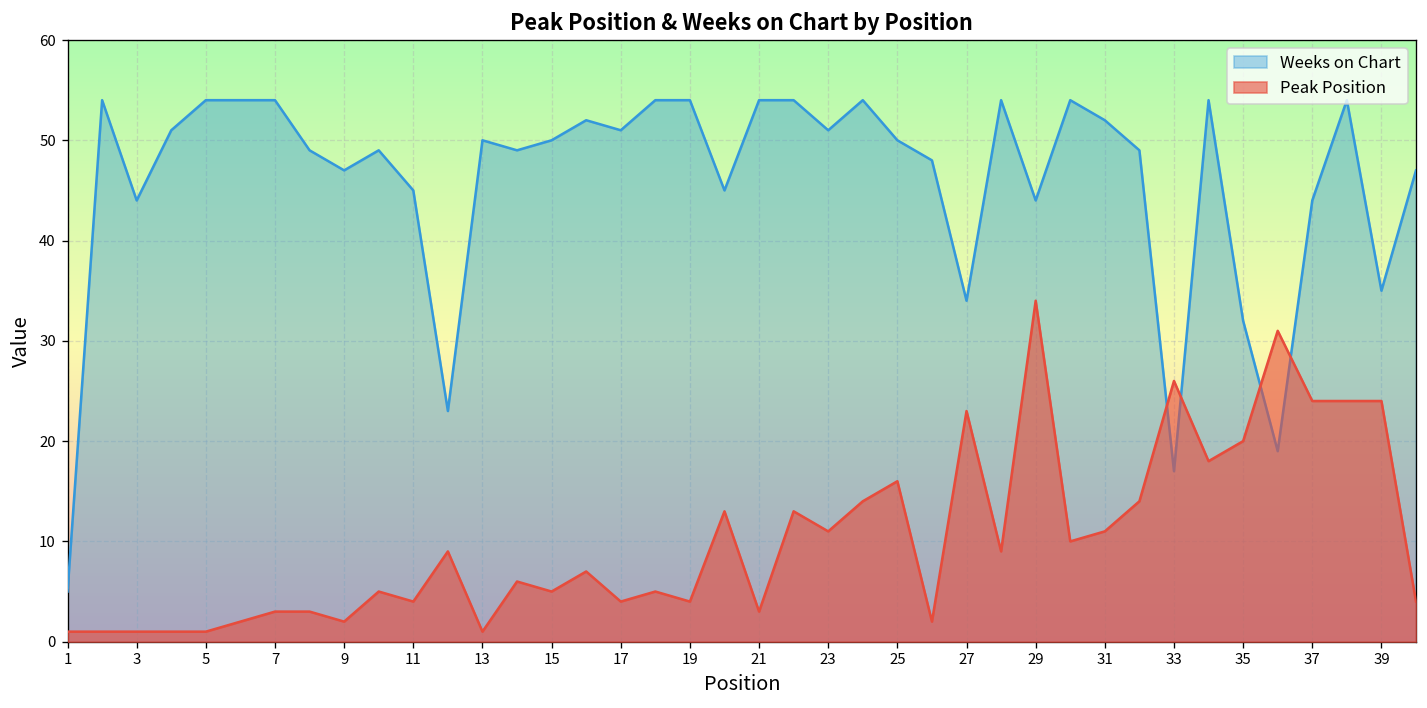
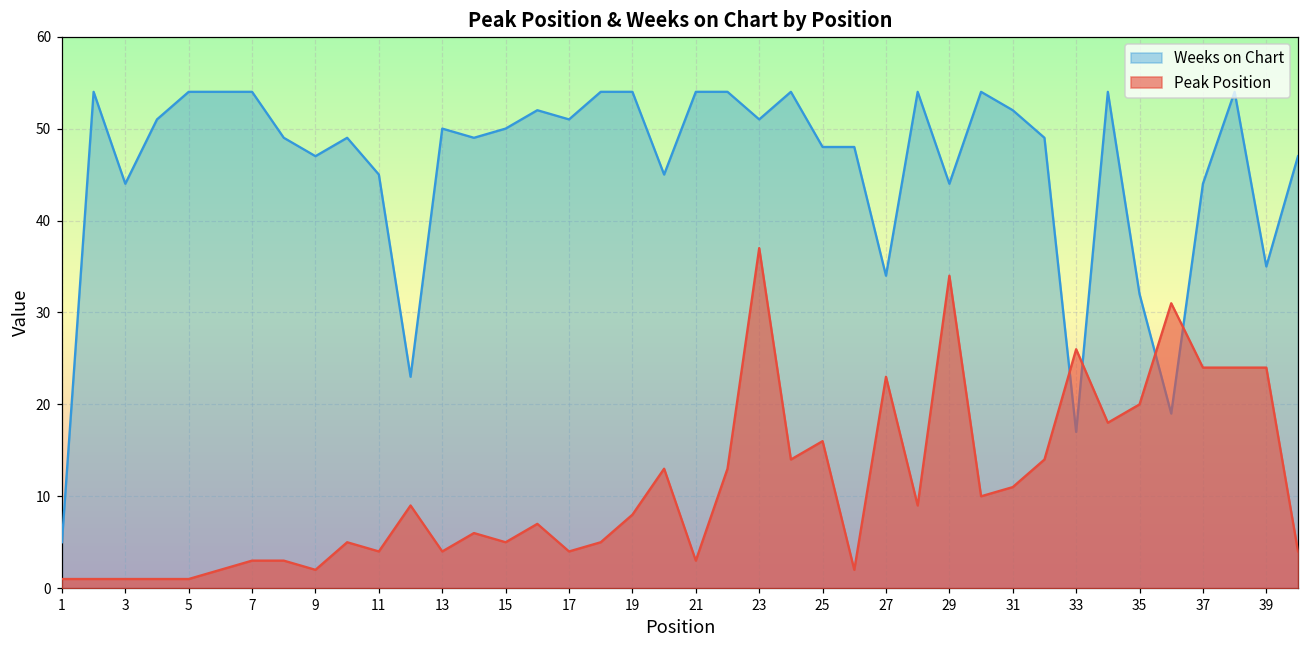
Peak Position, 13: 1 -> 4
Peak Position, 19: 4 -> 8
Peak Position, 23: 11 -> 37
Weeks on Chart, 25: 50 -> 48
